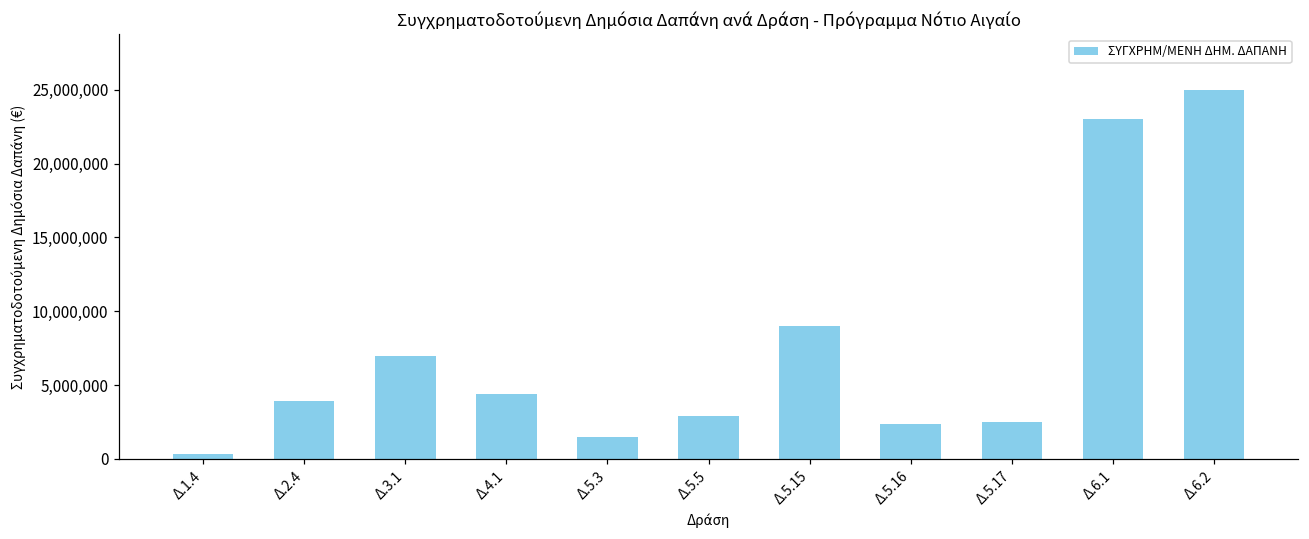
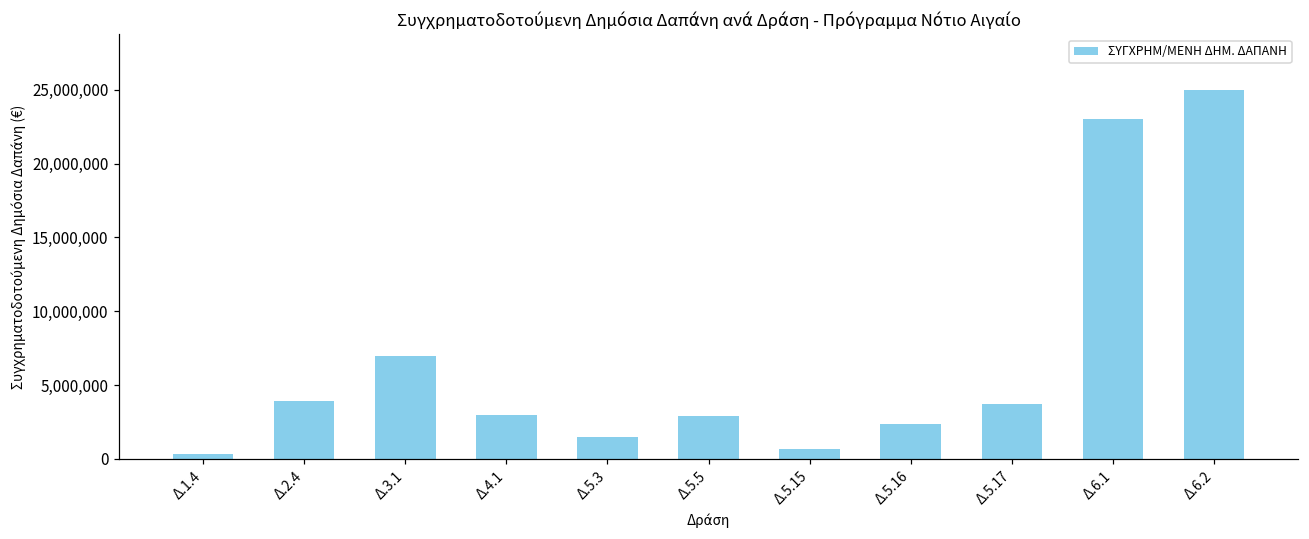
Δ.4.1: 4,400,000 -> 3,000,000
Δ.5.15: 9,000,000 -> 700,000
Δ.5.17: 2,500,000 -> 3,800,000
